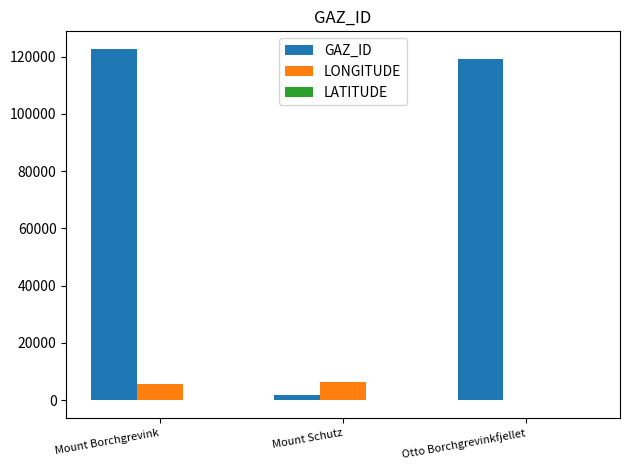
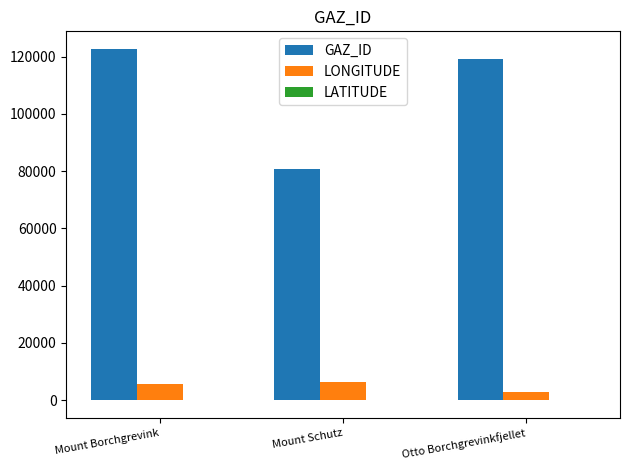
GAZ_ID, Mount Schutz: 2000 -> 81000
LONGITUDE, Otto Borchgrevinkfjellet: 0 -> 3000
